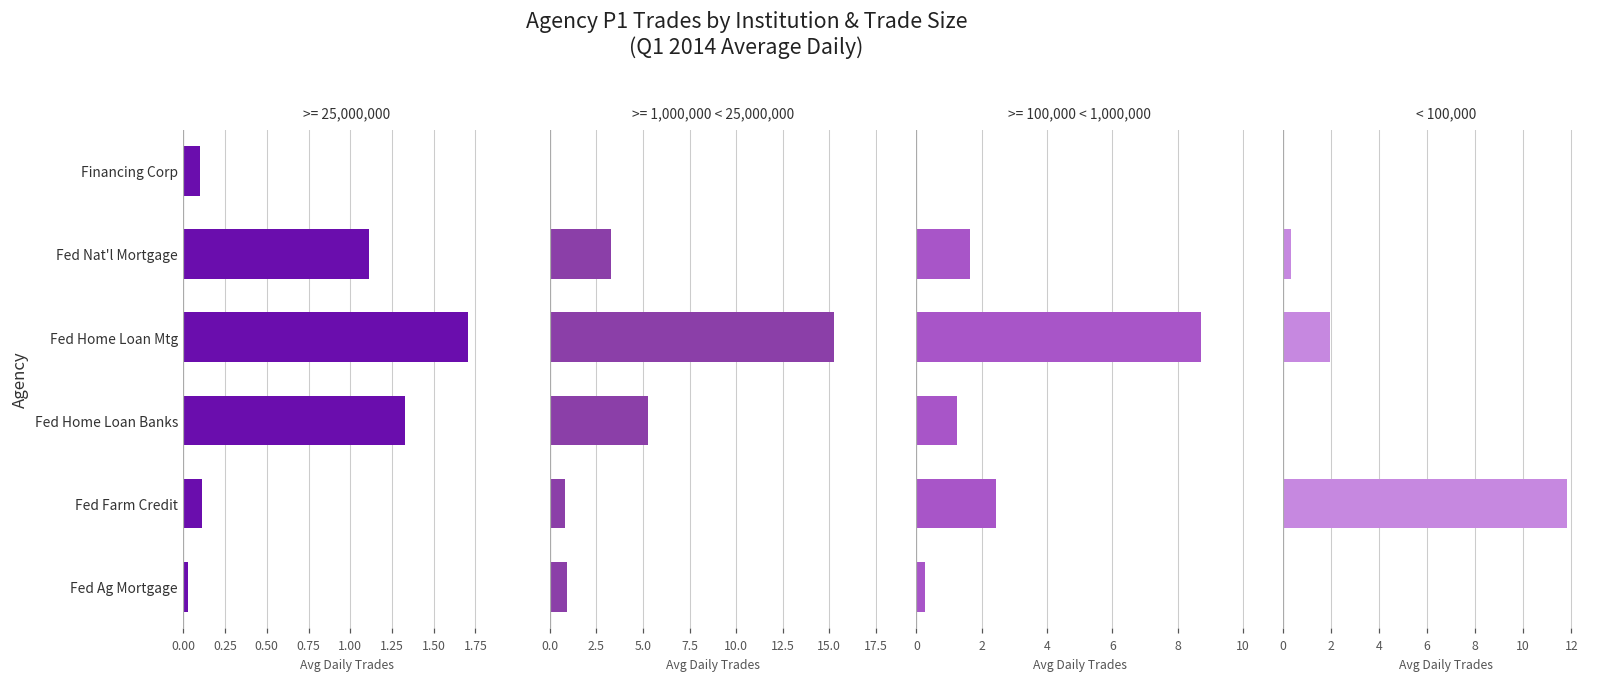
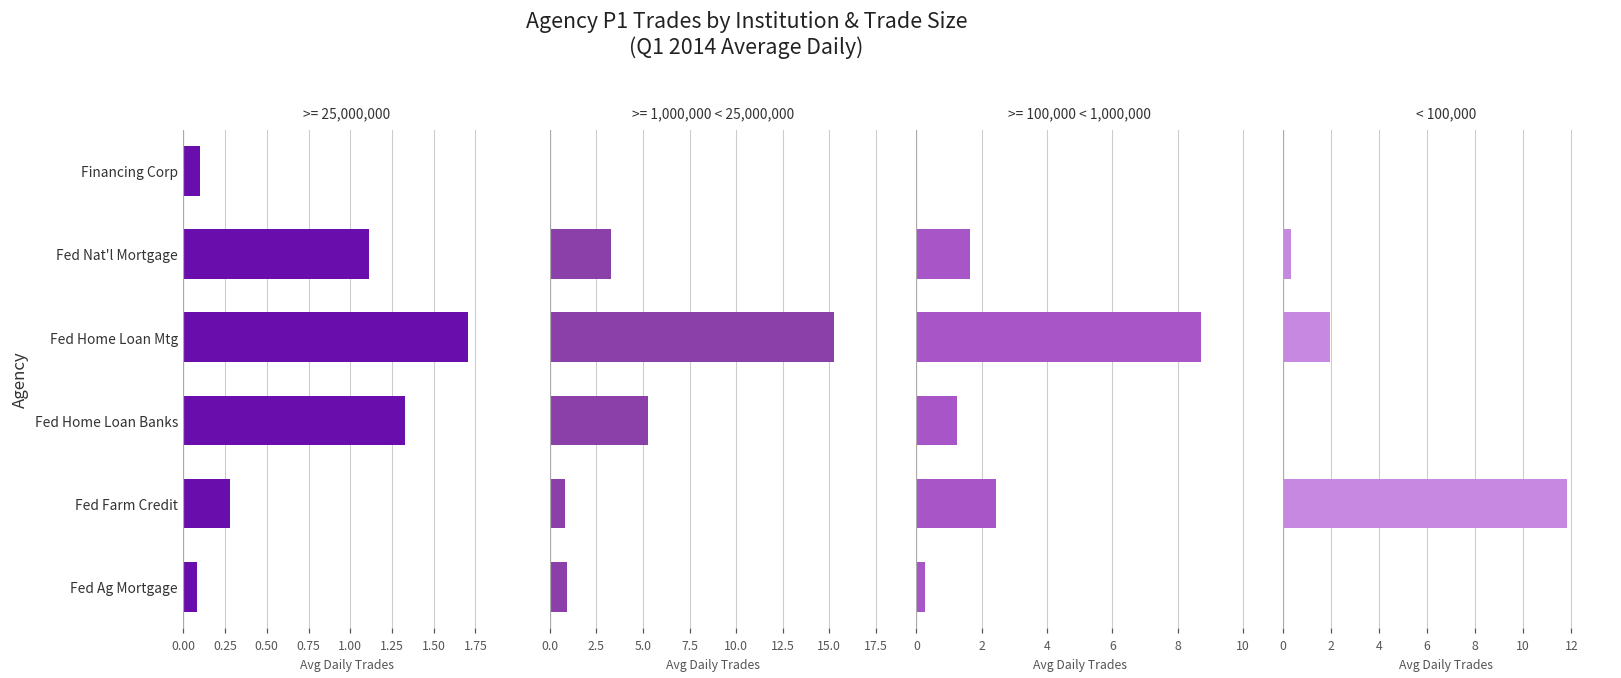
>= 25,000,000, Fed Farm Credit: 0.11 -> 0.28
>= 25,000,000, Fed Ag Mortgage: 0.03 -> 0.08
